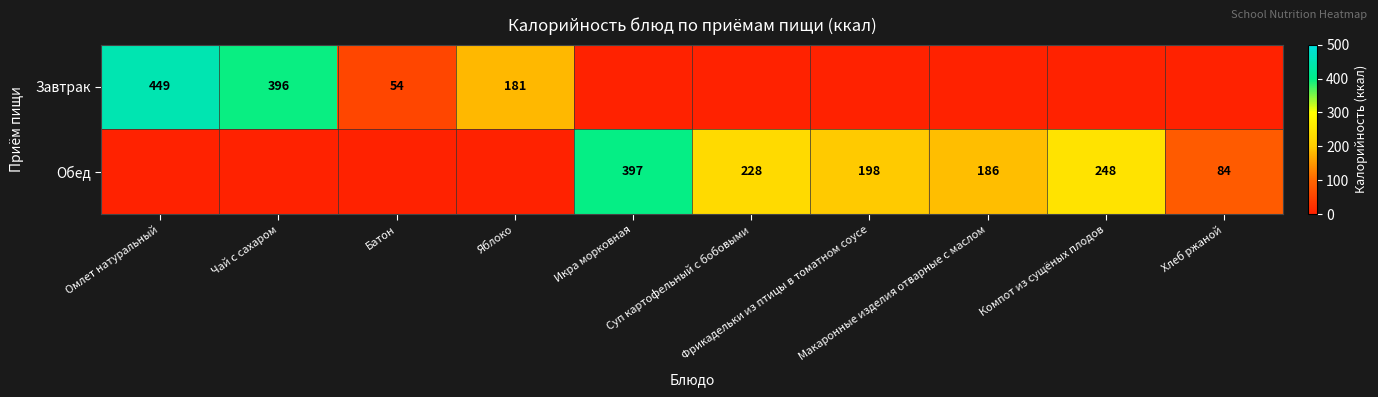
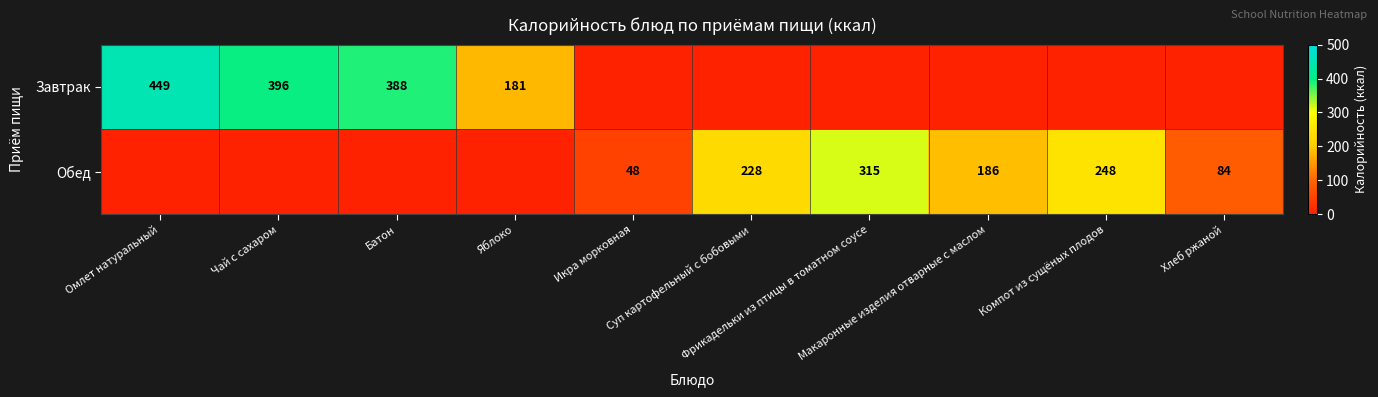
Завтрак, Батон: 54 -> 388
Обед, Икра морковная: 397 -> 48
Обед, Фрикадельки из птицы в томатном соусе: 198 -> 315
